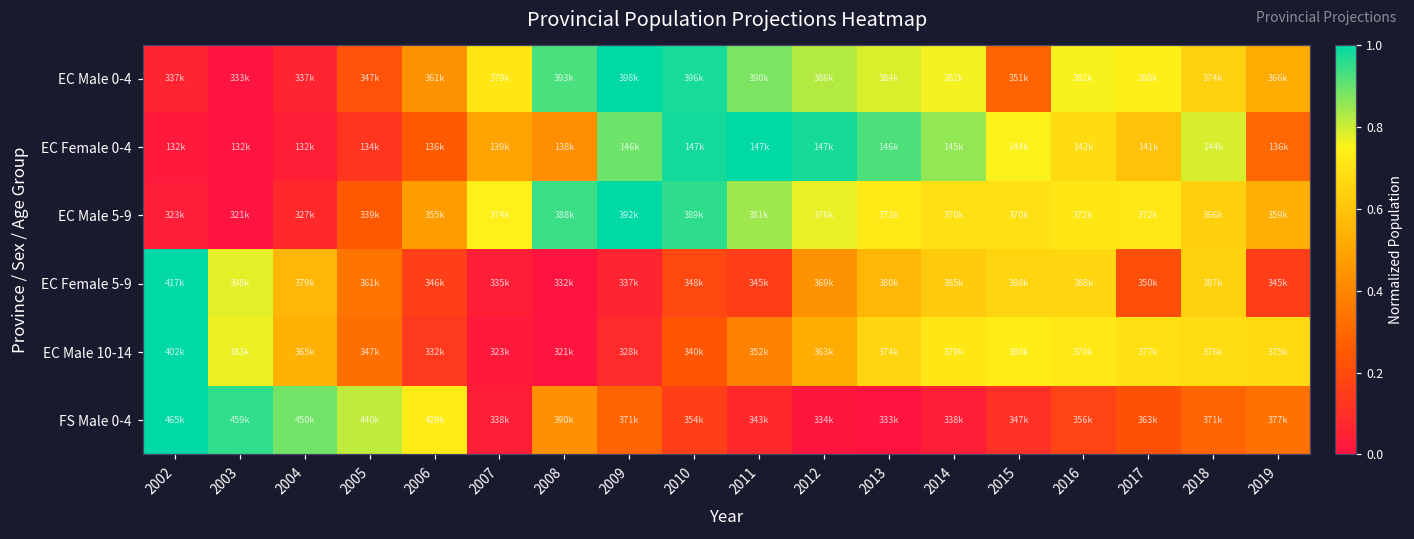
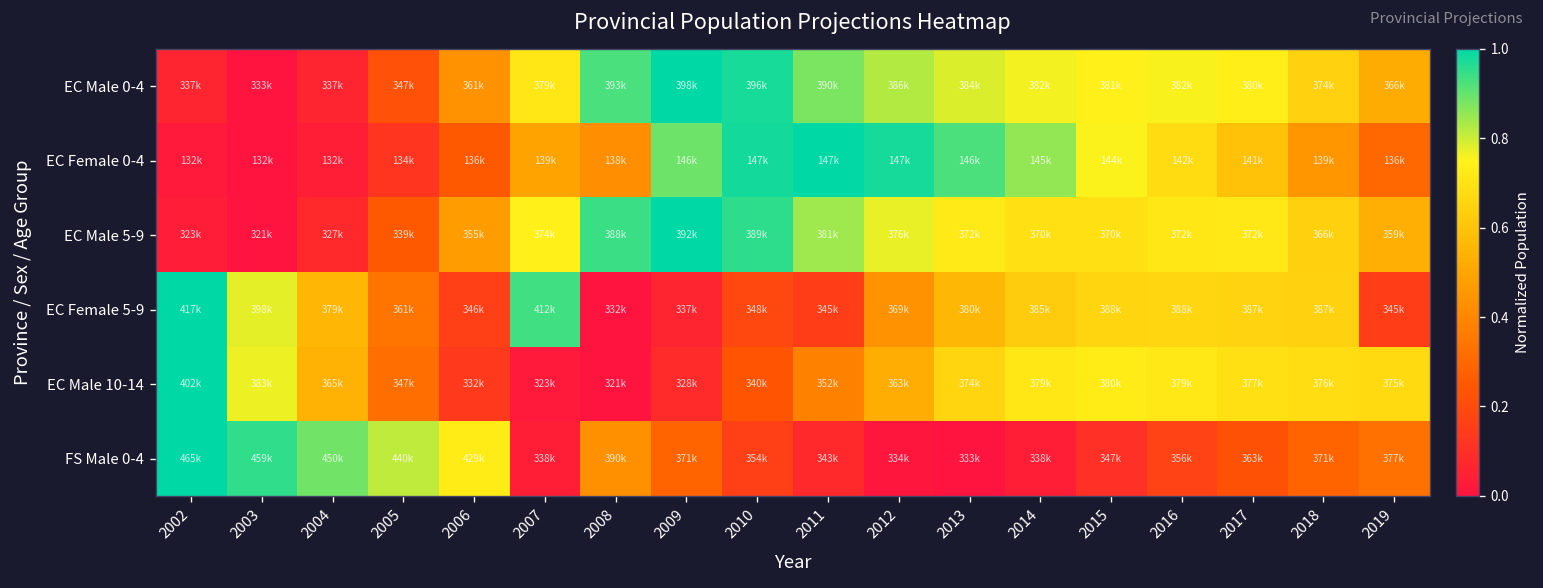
EC Male 0-4, 2015: 351k -> 381k
EC Female 0-4, 2018: 144k -> 139k
EC Female 5-9, 2007: 335k -> 412k
EC Female 5-9, 2017: 350k -> 387k
